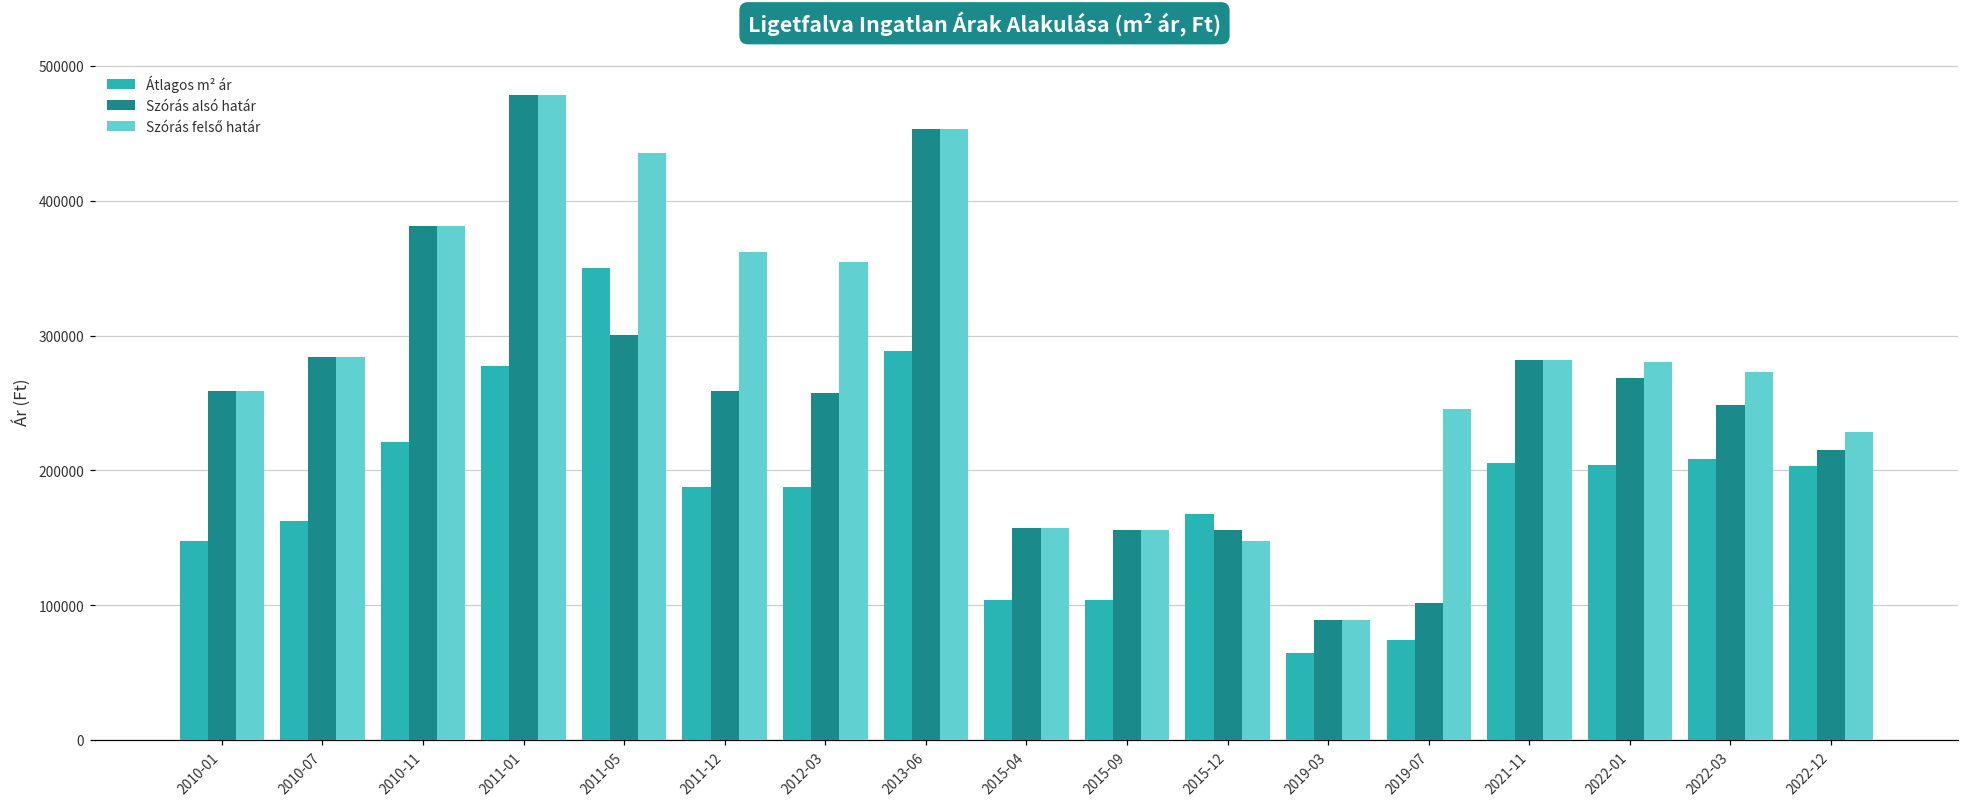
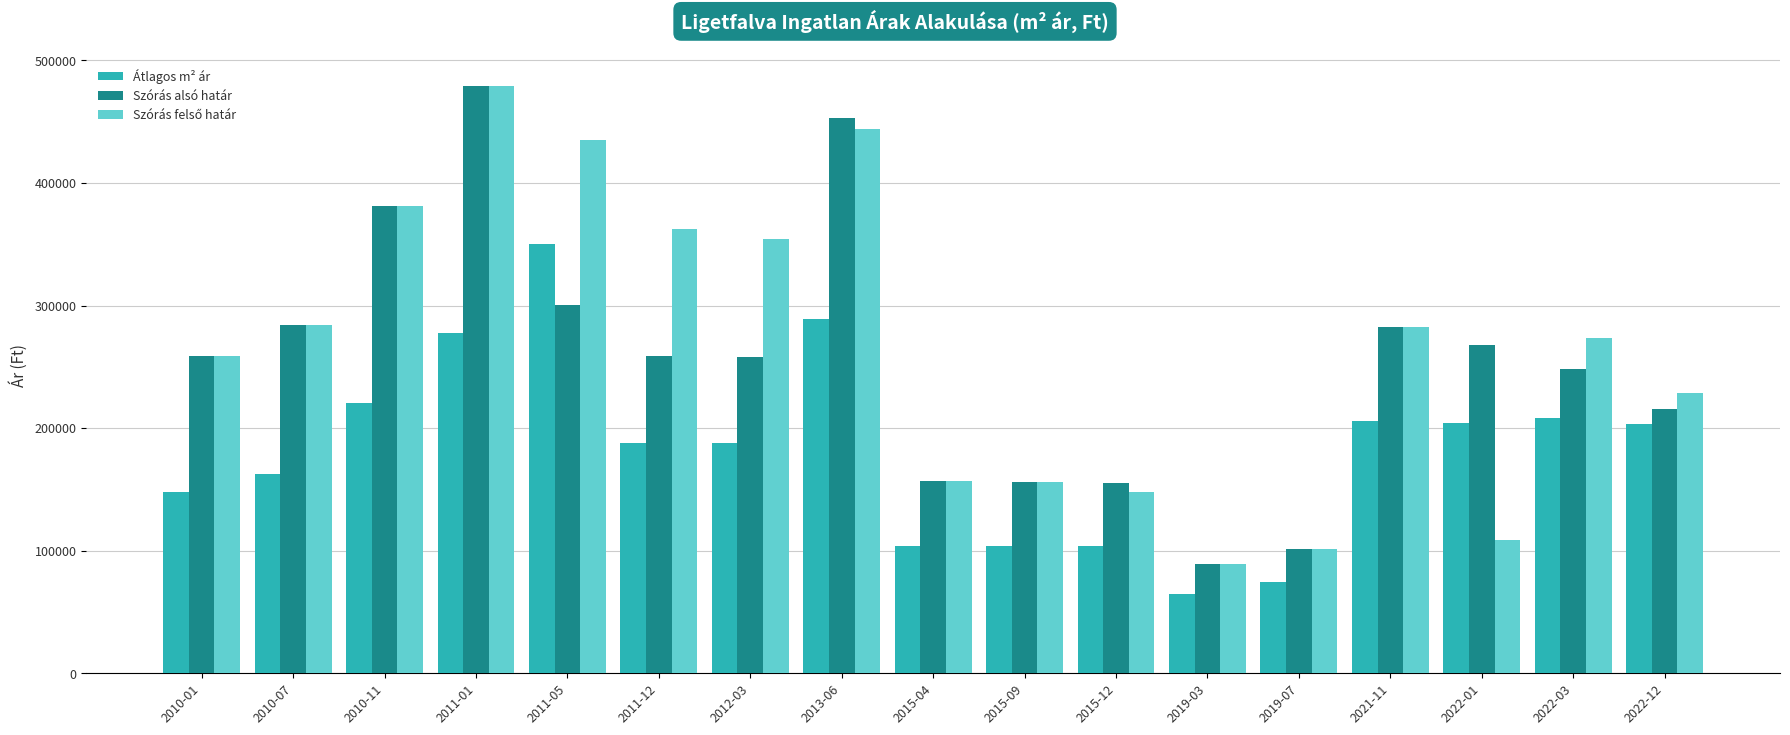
Szórás felső határ, 2013-06: 453000 -> 444000
Átlagos m² ár, 2015-12: 168000 -> 104000
Szórás felső határ, 2019-07: 246000 -> 101000
Szórás felső határ, 2022-01: 280000 -> 109000
